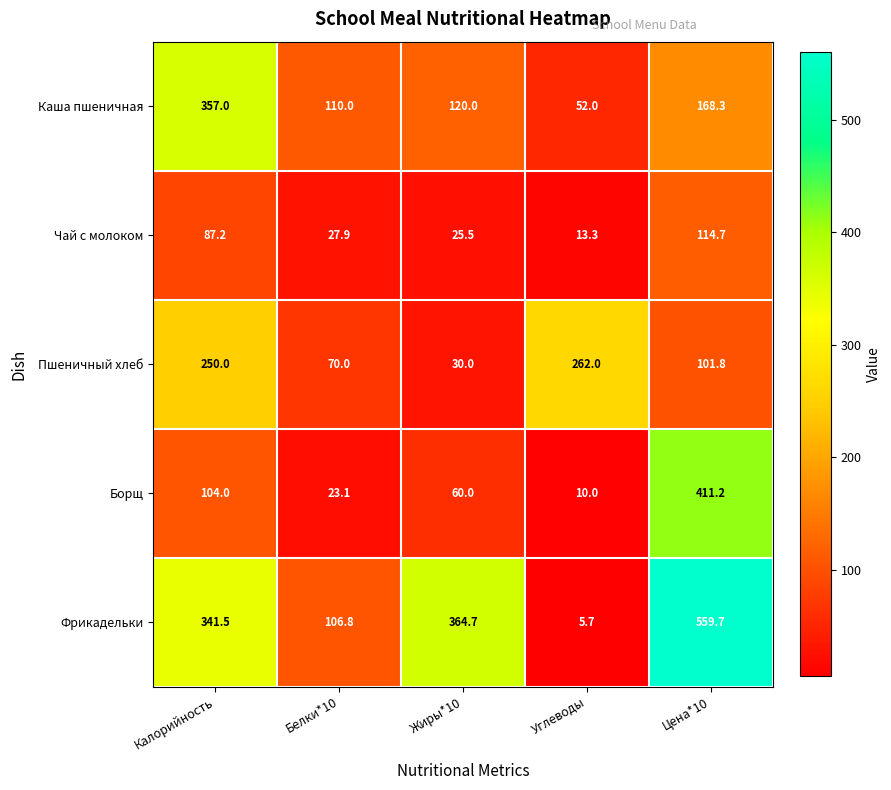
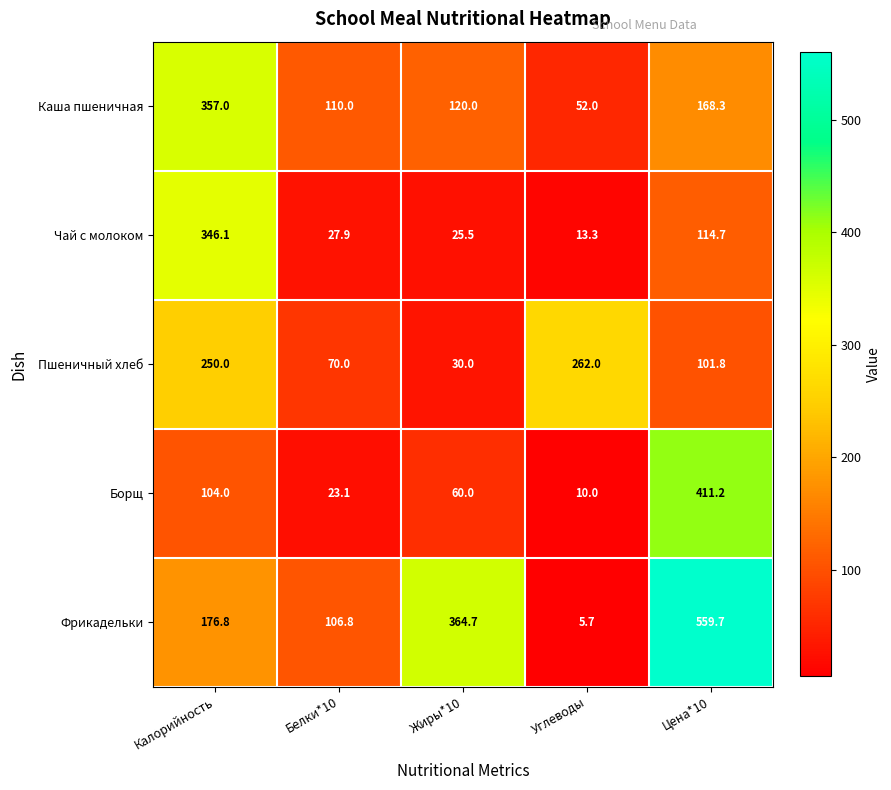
Чай с молоком, Калорийность: 87.2 -> 346.1
Фрикадельки, Калорийность: 341.5 -> 176.8
